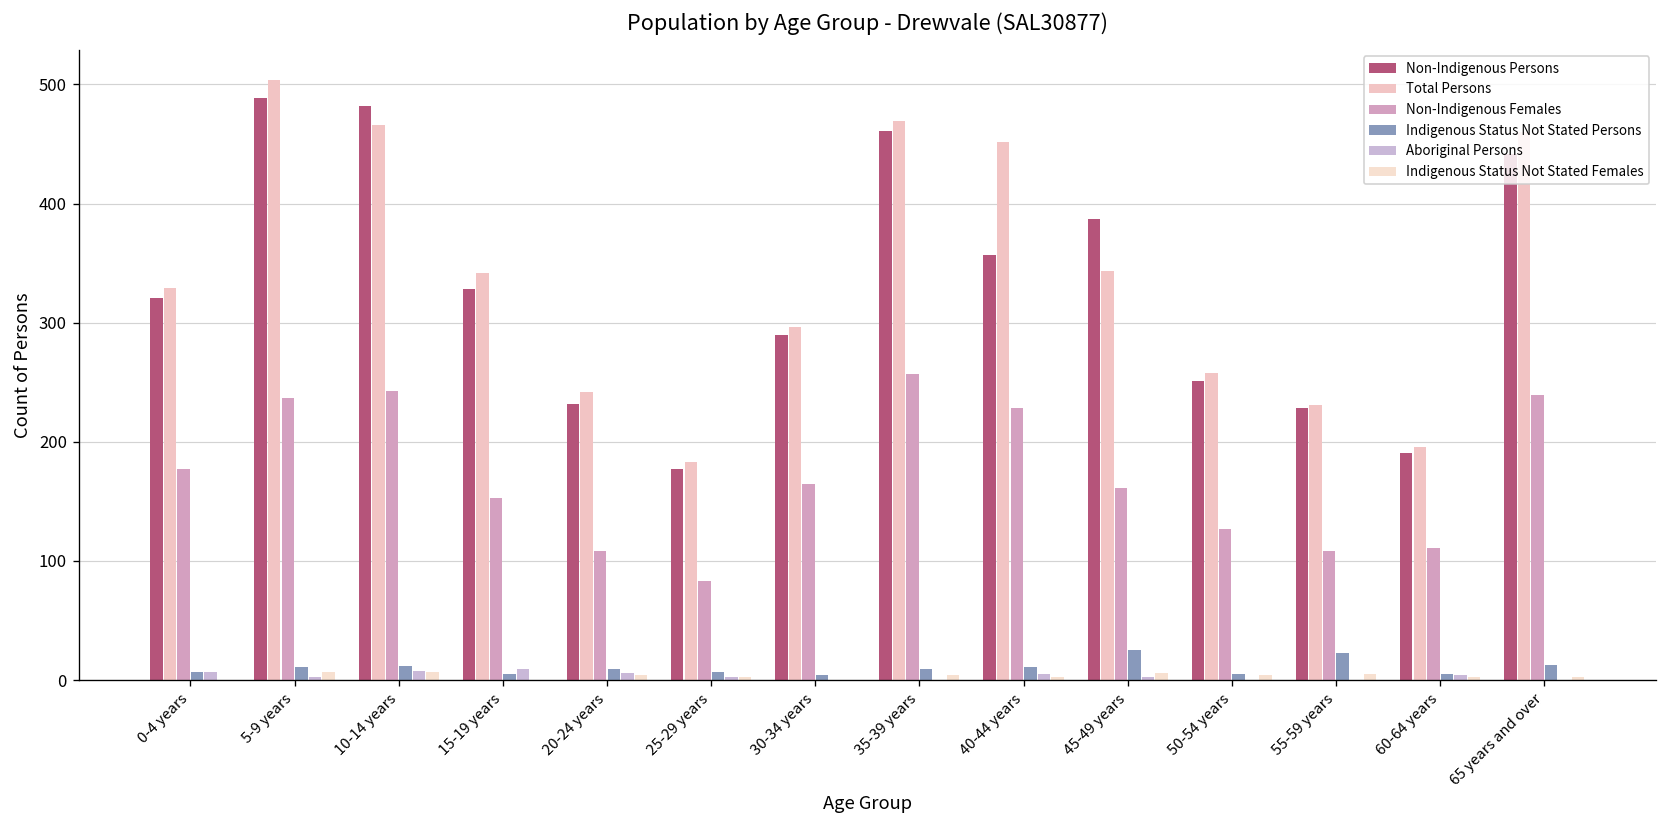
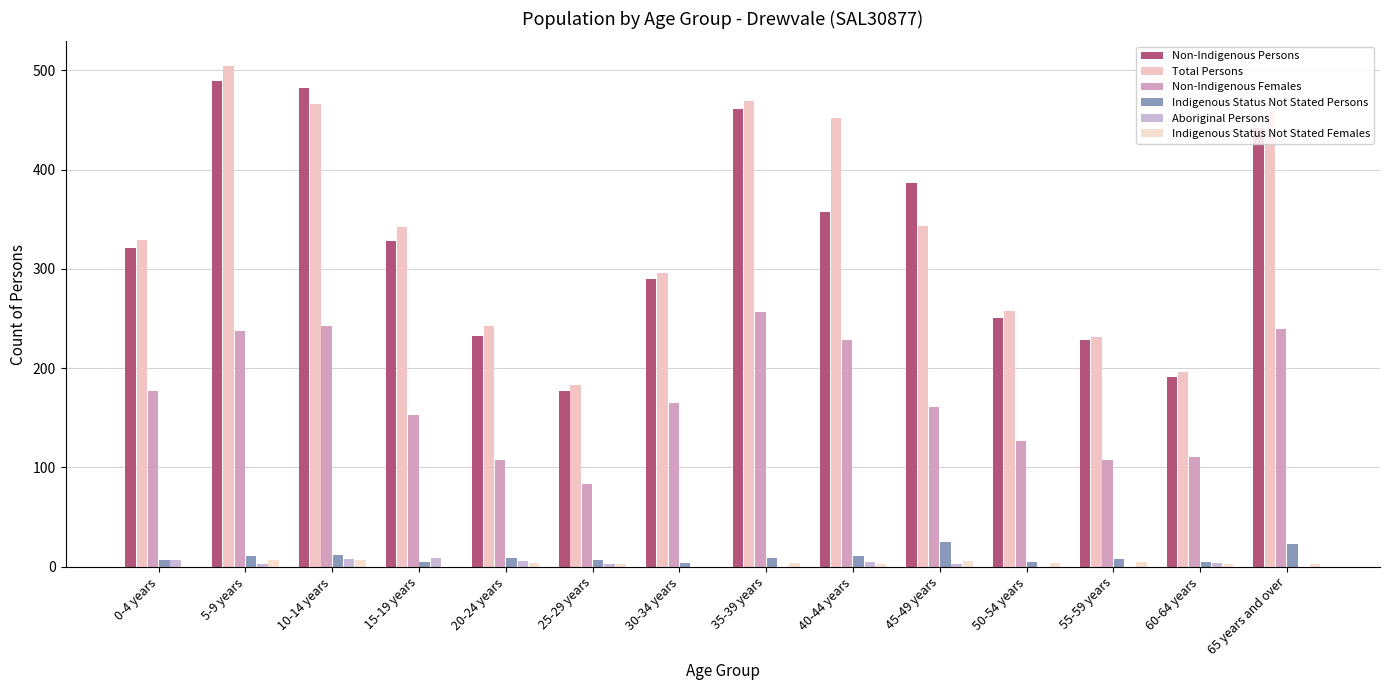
Indigenous Status Not Stated Persons, 55-59 years: 20 -> 10
Indigenous Status Not Stated Persons, 65 years and over: 10 -> 20
